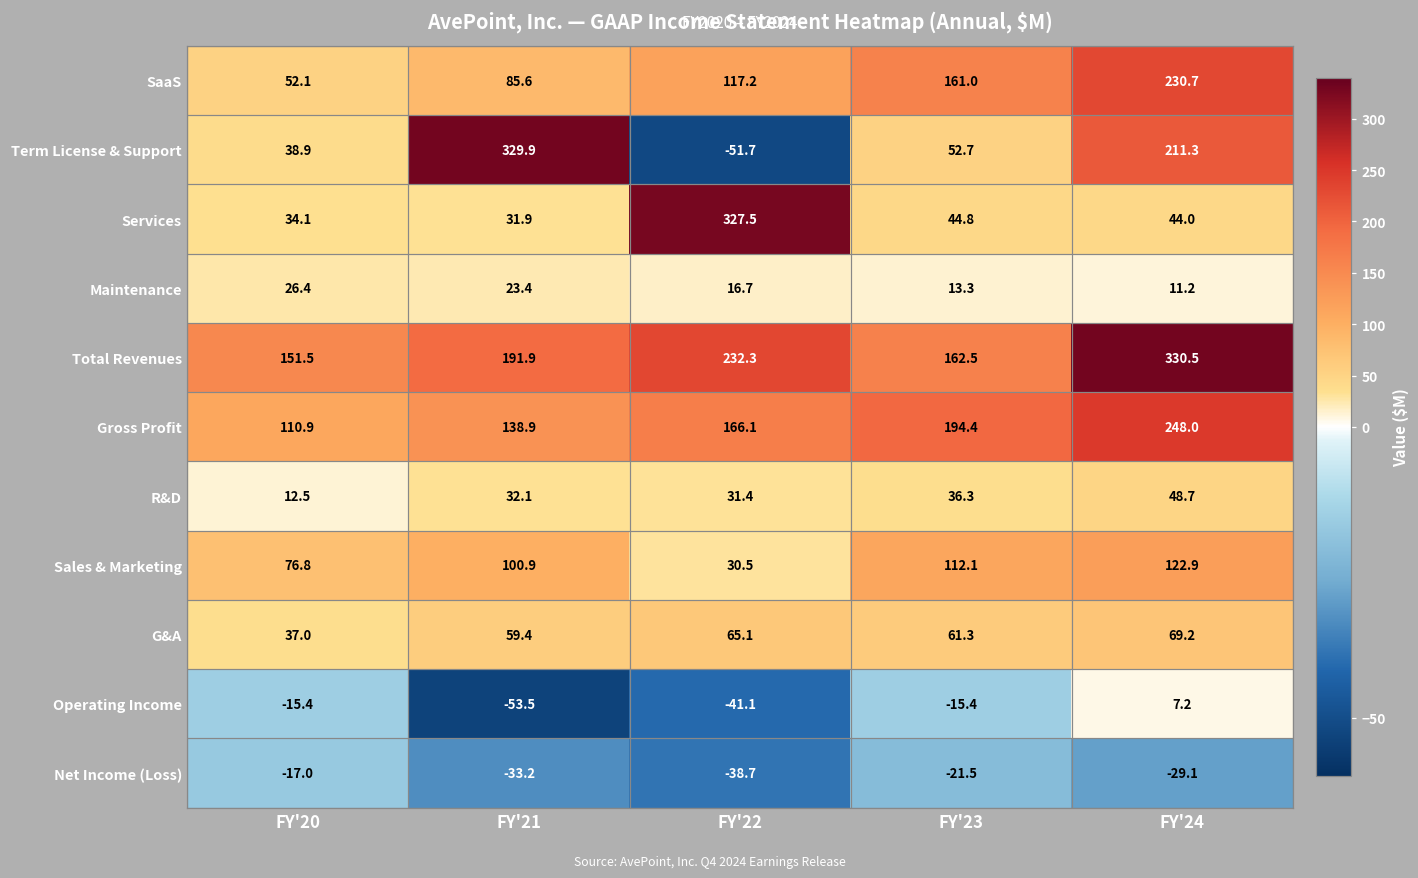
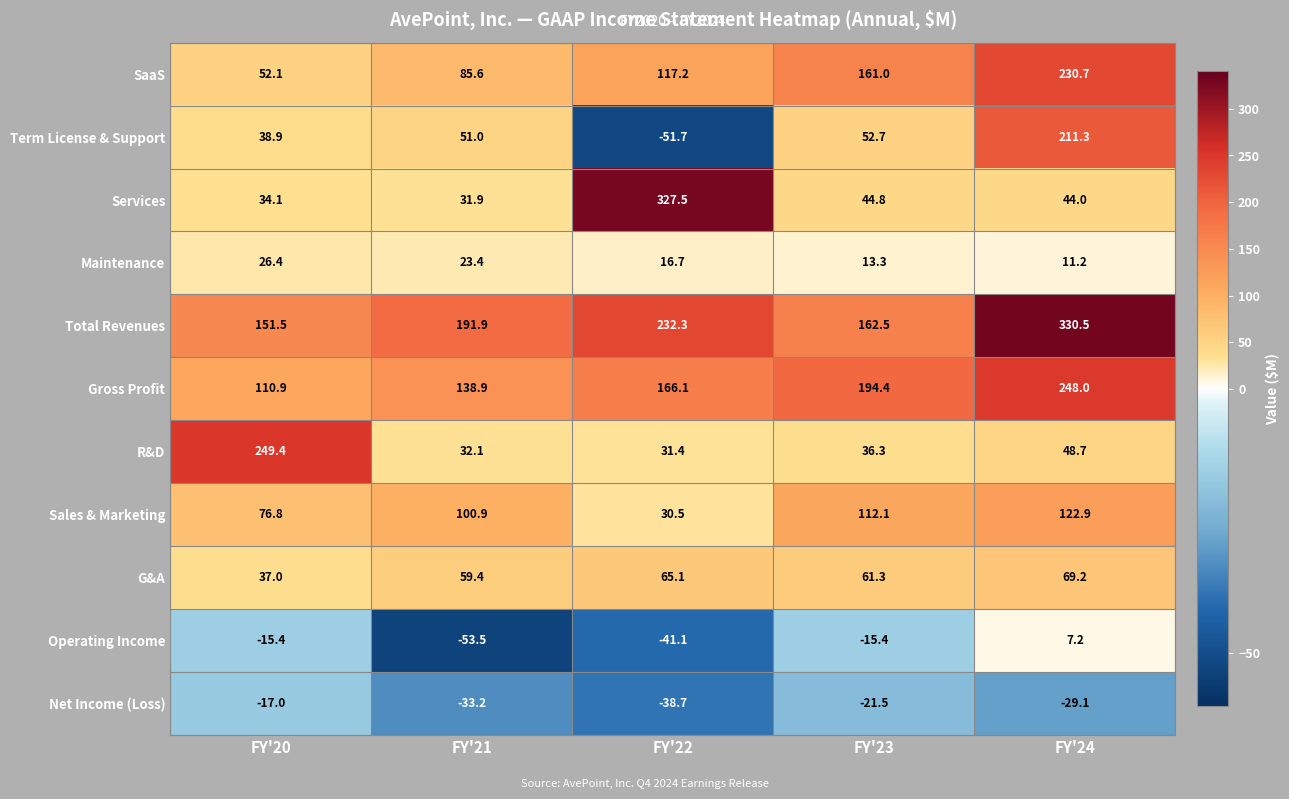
Term License & Support, FY'21: 329.9 -> 51.0
R&D, FY'20: 12.5 -> 249.4
